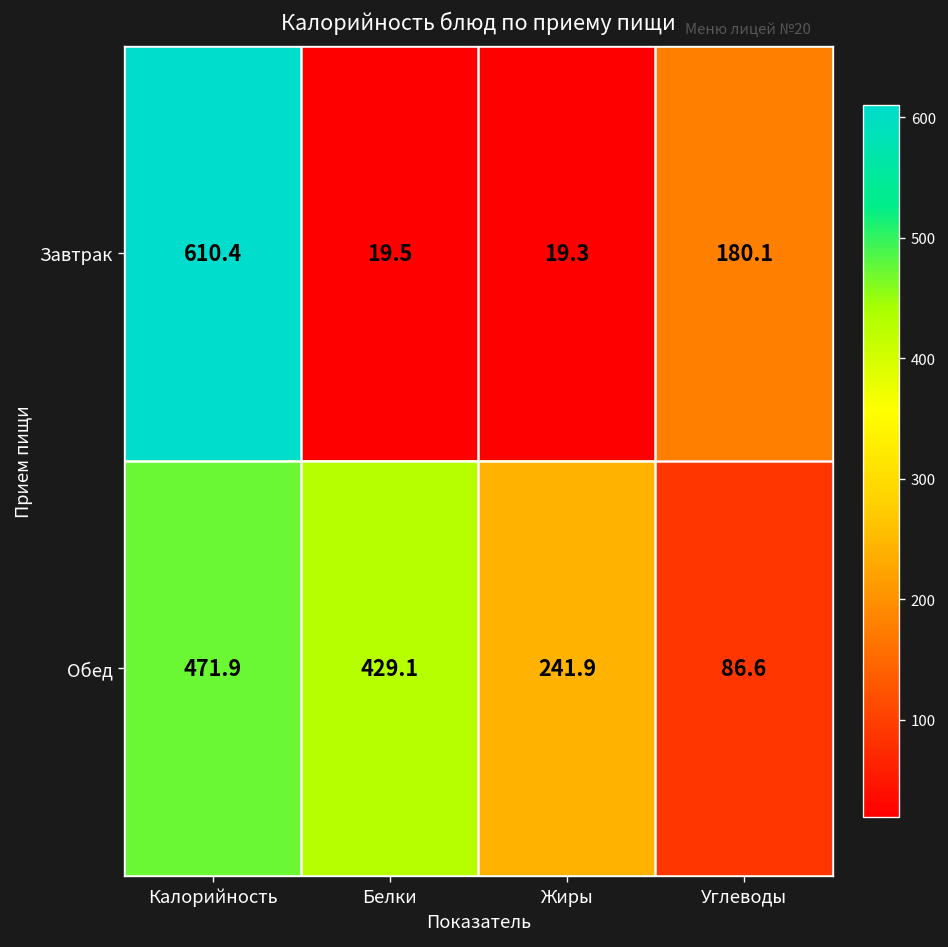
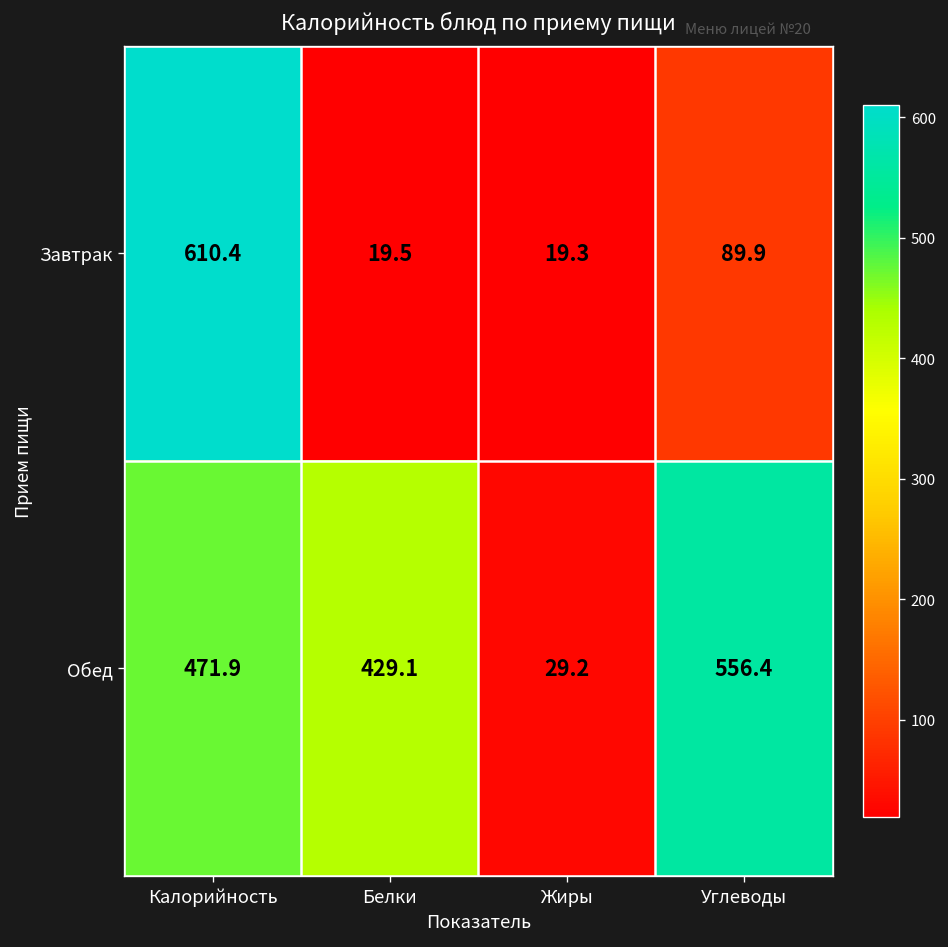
Завтрак, Углеводы: 180.1 -> 89.9
Обед, Жиры: 241.9 -> 29.2
Обед, Углеводы: 86.6 -> 556.4
